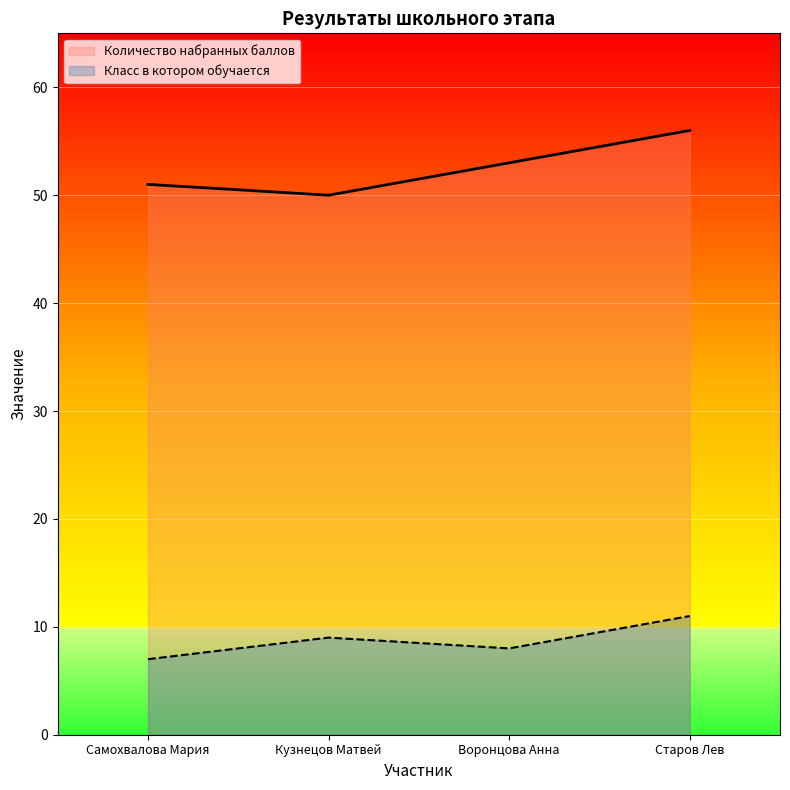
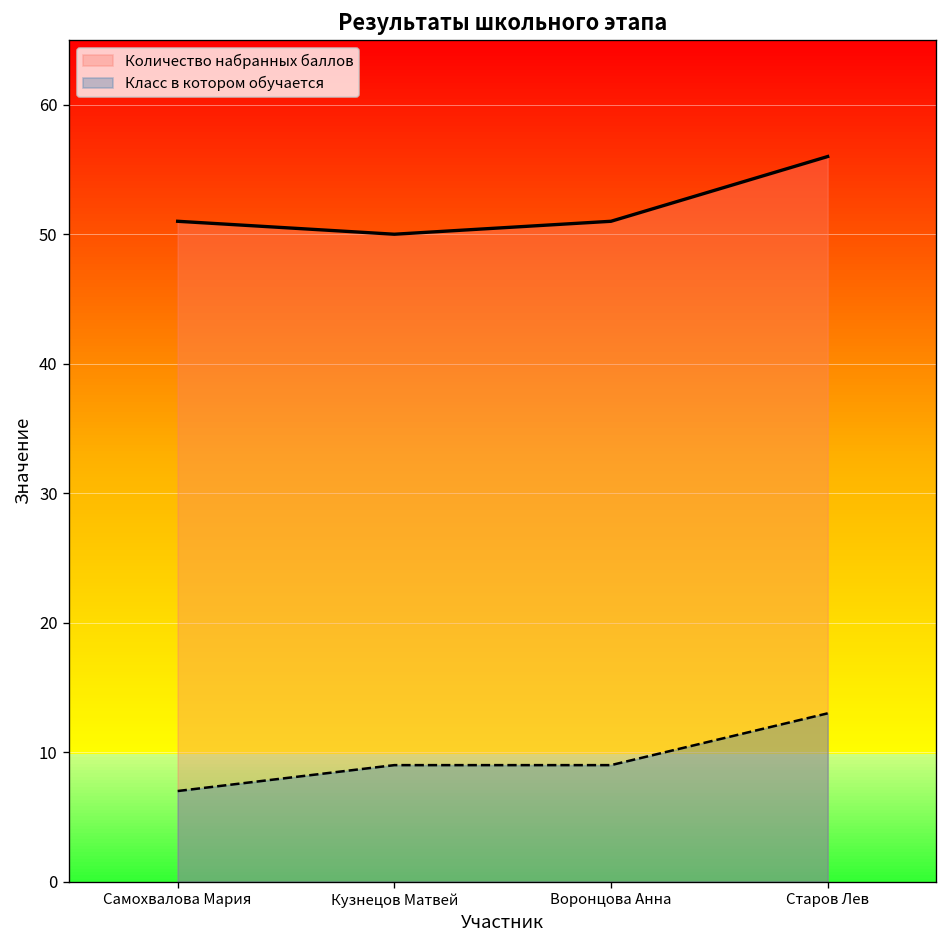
Количество набранных баллов, Воронцова Анна: 53 -> 51
Класс в котором обучается, Воронцова Анна: 8 -> 9
Класс в котором обучается, Старов Лев: 11 -> 13
